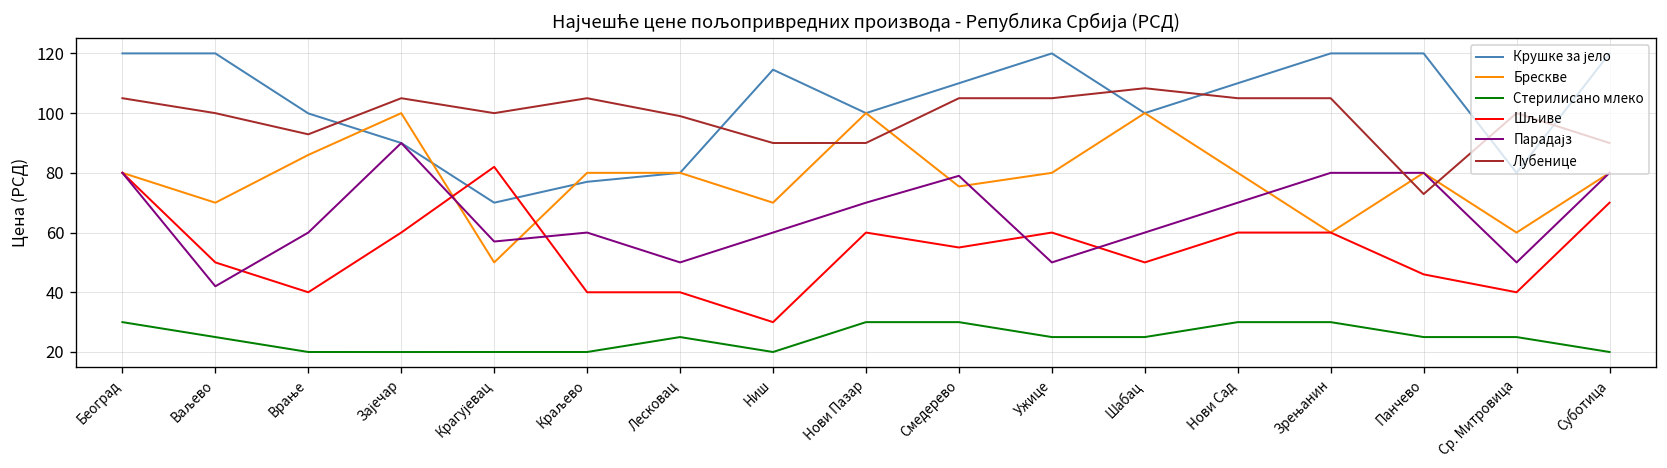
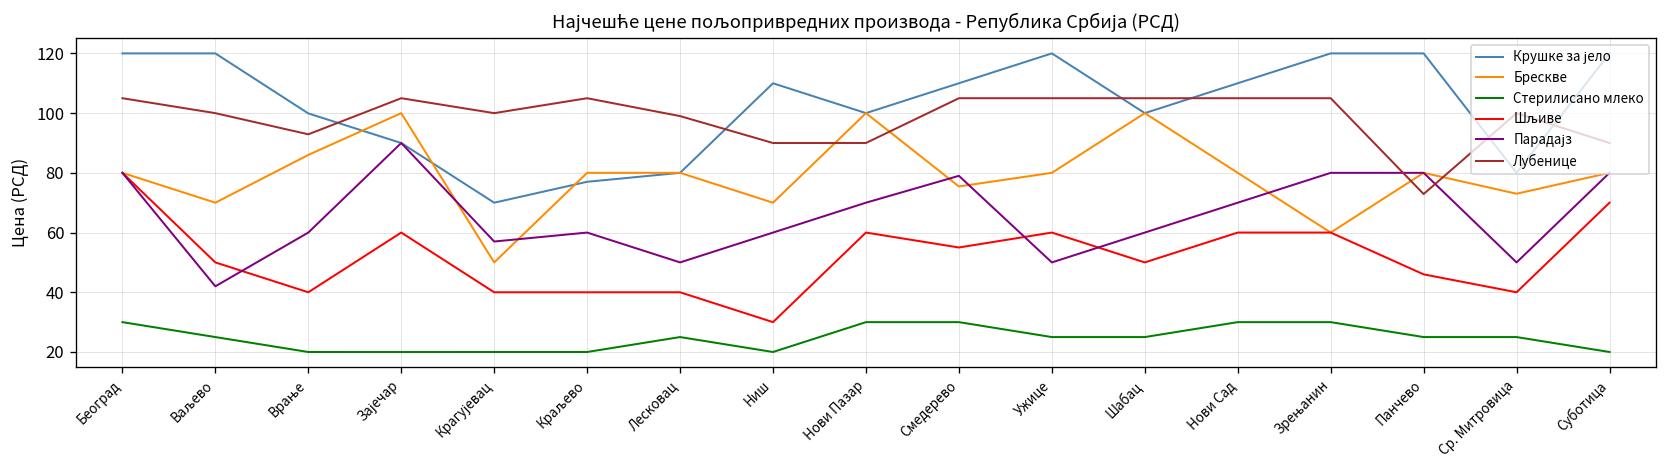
Шљиве, Крагујевац: 82 -> 40
Крушке за јело, Ниш: 115 -> 110
Лубенице, Шабац: 108 -> 105
Брескве, Ср. Митровица: 60 -> 73
